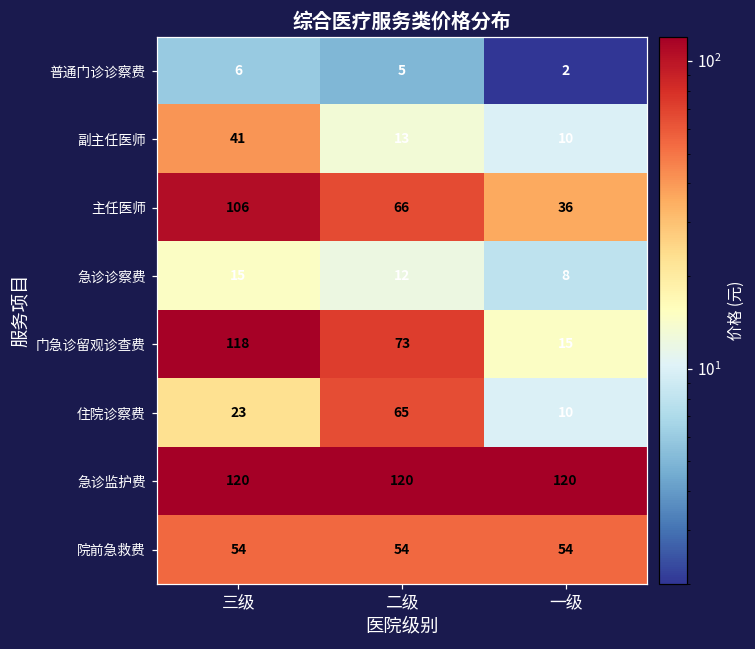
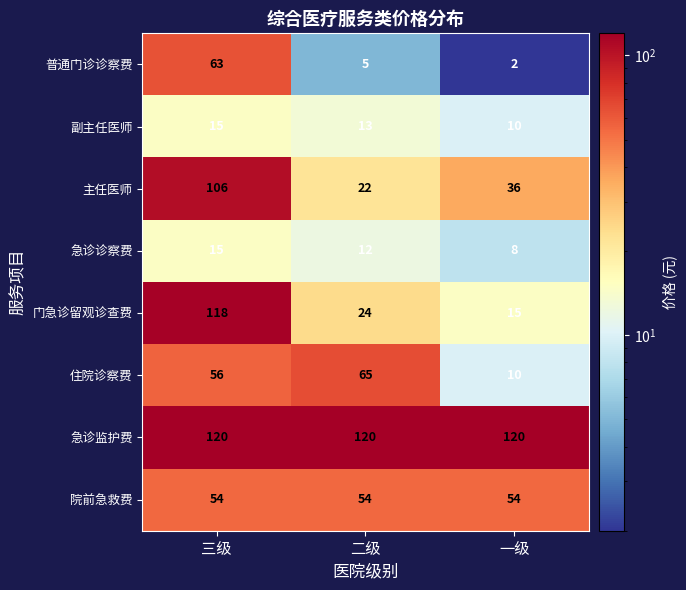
普通门诊诊察费, 三级: 6 -> 63
副主任医师, 三级: 41 -> 15
主任医师, 二级: 66 -> 22
门急诊留观诊查费, 二级: 73 -> 24
住院诊察费, 三级: 23 -> 56
